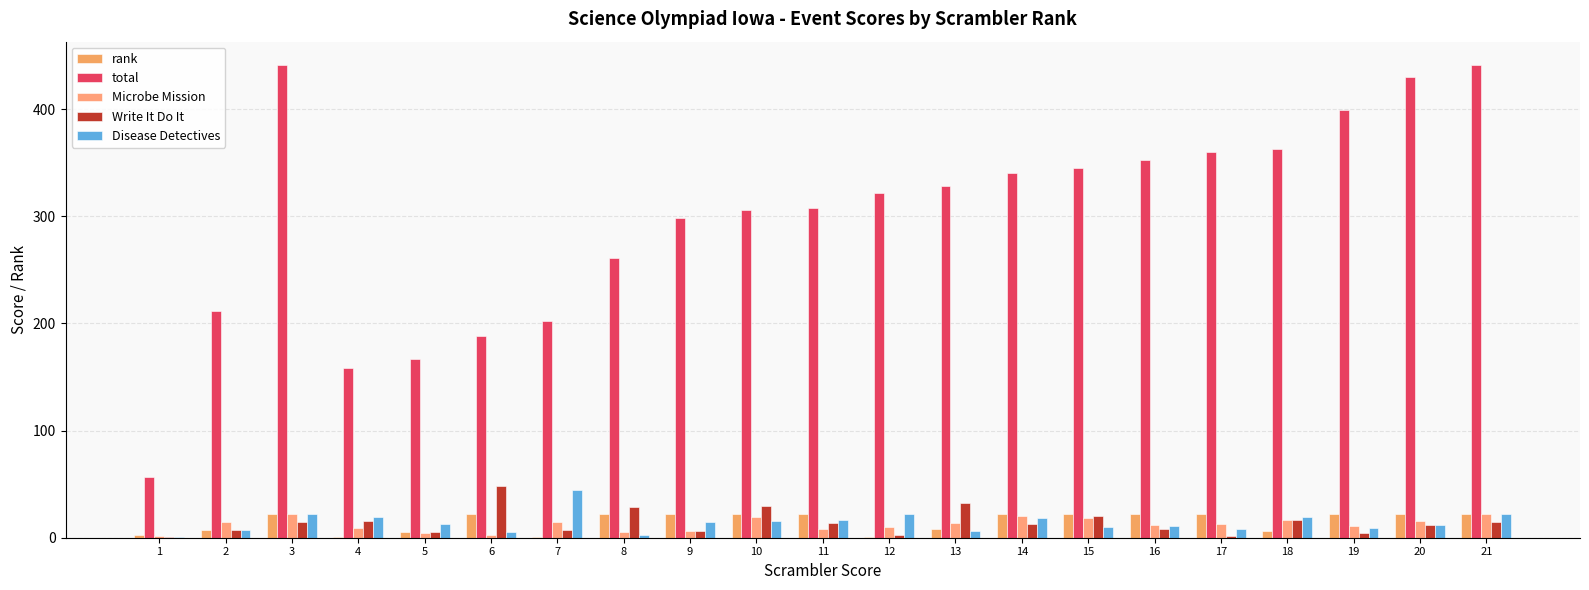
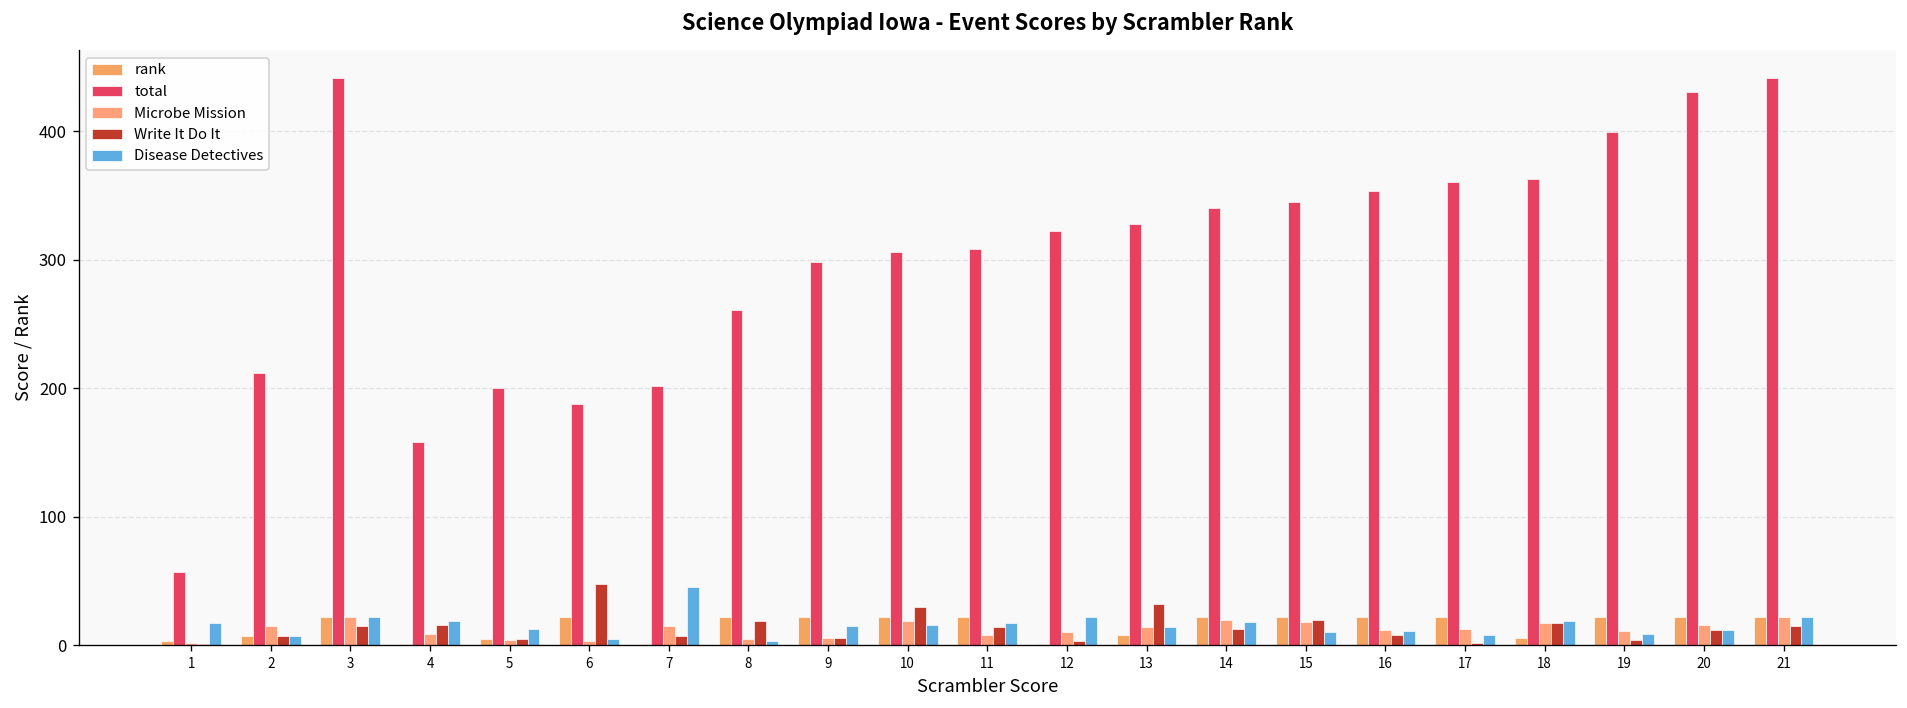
Disease Detectives, 1: 1 -> 17
total, 5: 167 -> 200
Write It Do It, 8: 29 -> 19
Disease Detectives, 13: 6 -> 14
